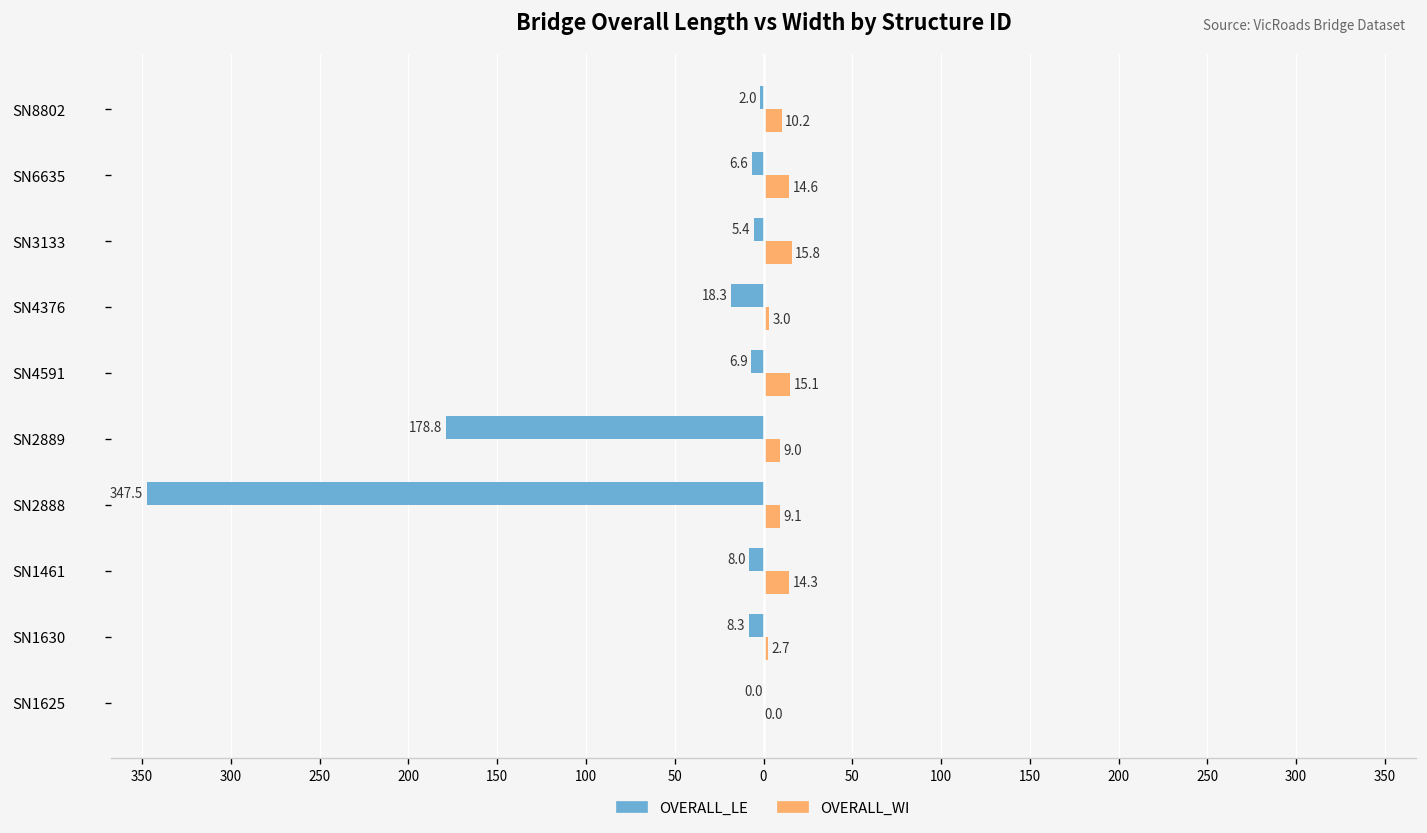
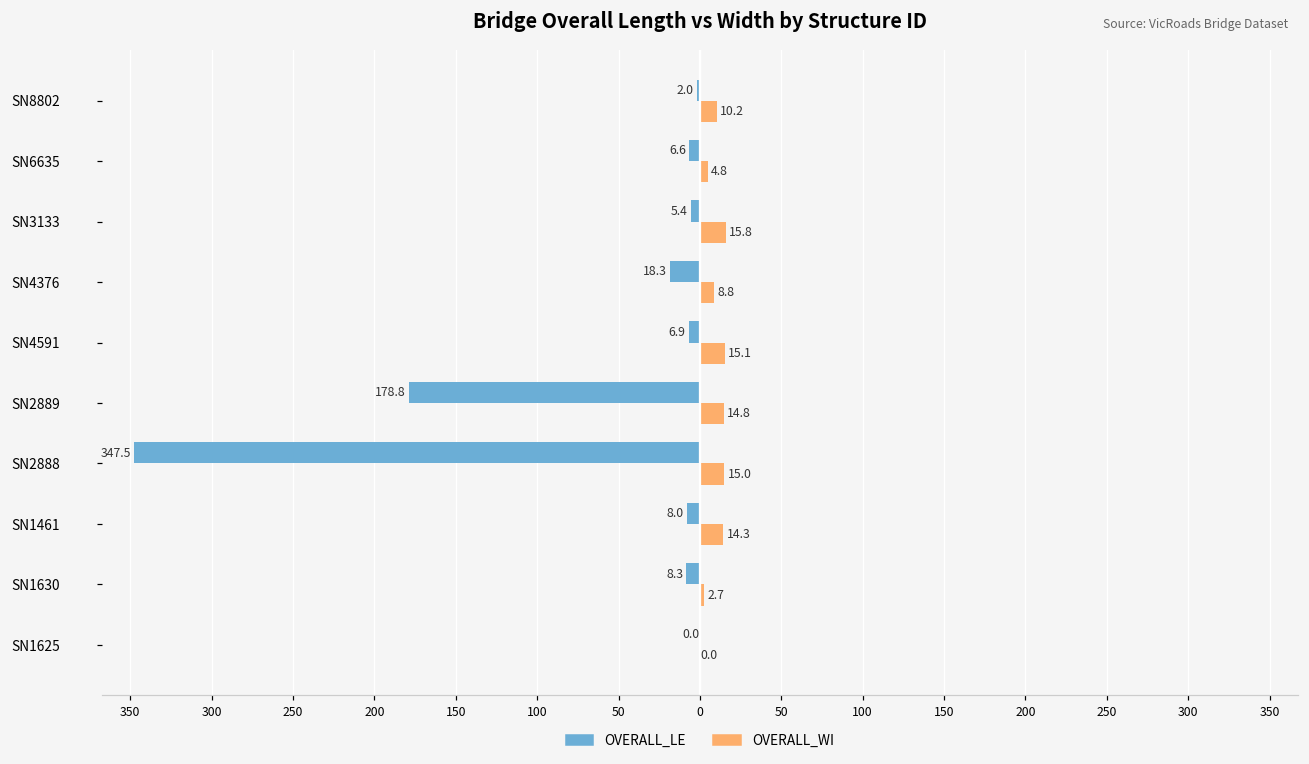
OVERALL_WI, SN6635: 14.6 -> 4.8
OVERALL_WI, SN4376: 3.0 -> 8.8
OVERALL_WI, SN2889: 9.0 -> 14.8
OVERALL_WI, SN2888: 9.1 -> 15.0
